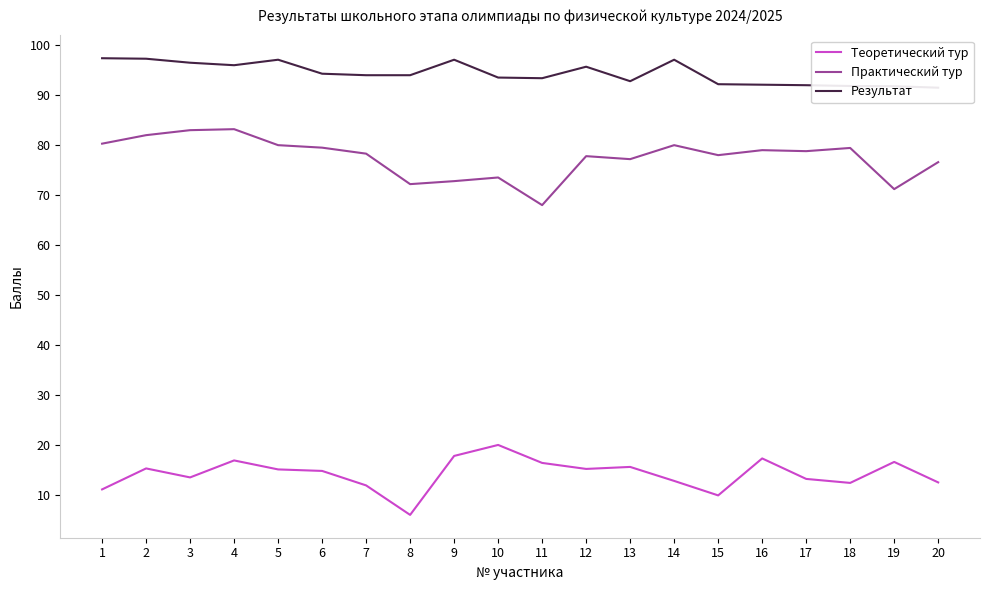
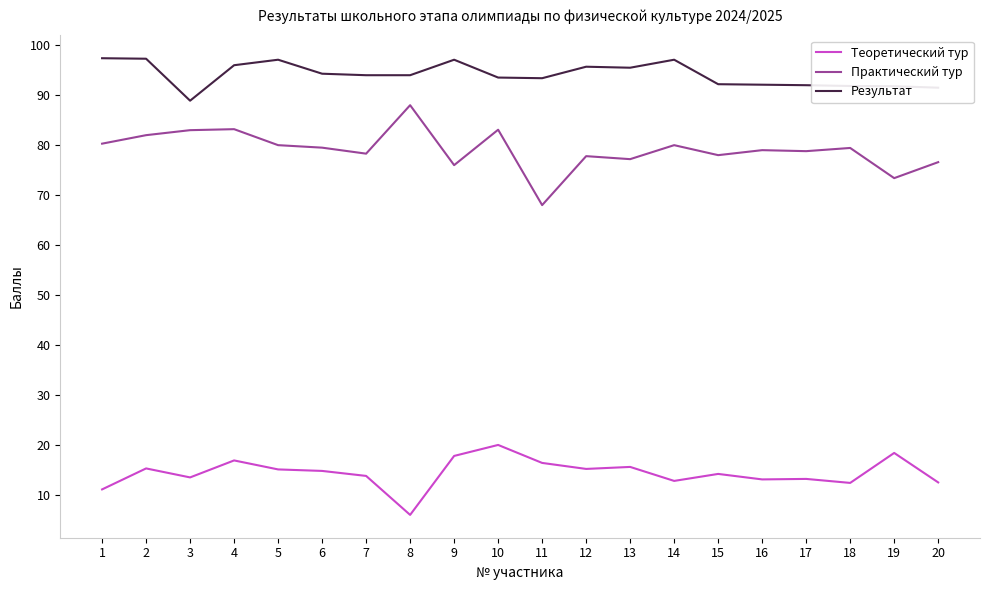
Результат, 3: 97 -> 89
Теоретический тур, 7: 12 -> 14
Практический тур, 8: 72 -> 88
Практический тур, 9: 73 -> 76
Практический тур, 10: 74 -> 83
Результат, 13: 93 -> 96
Теоретический тур, 15: 10 -> 14
Теоретический тур, 16: 17 -> 13
Теоретический тур, 19: 17 -> 18
Практический тур, 19: 71 -> 73
